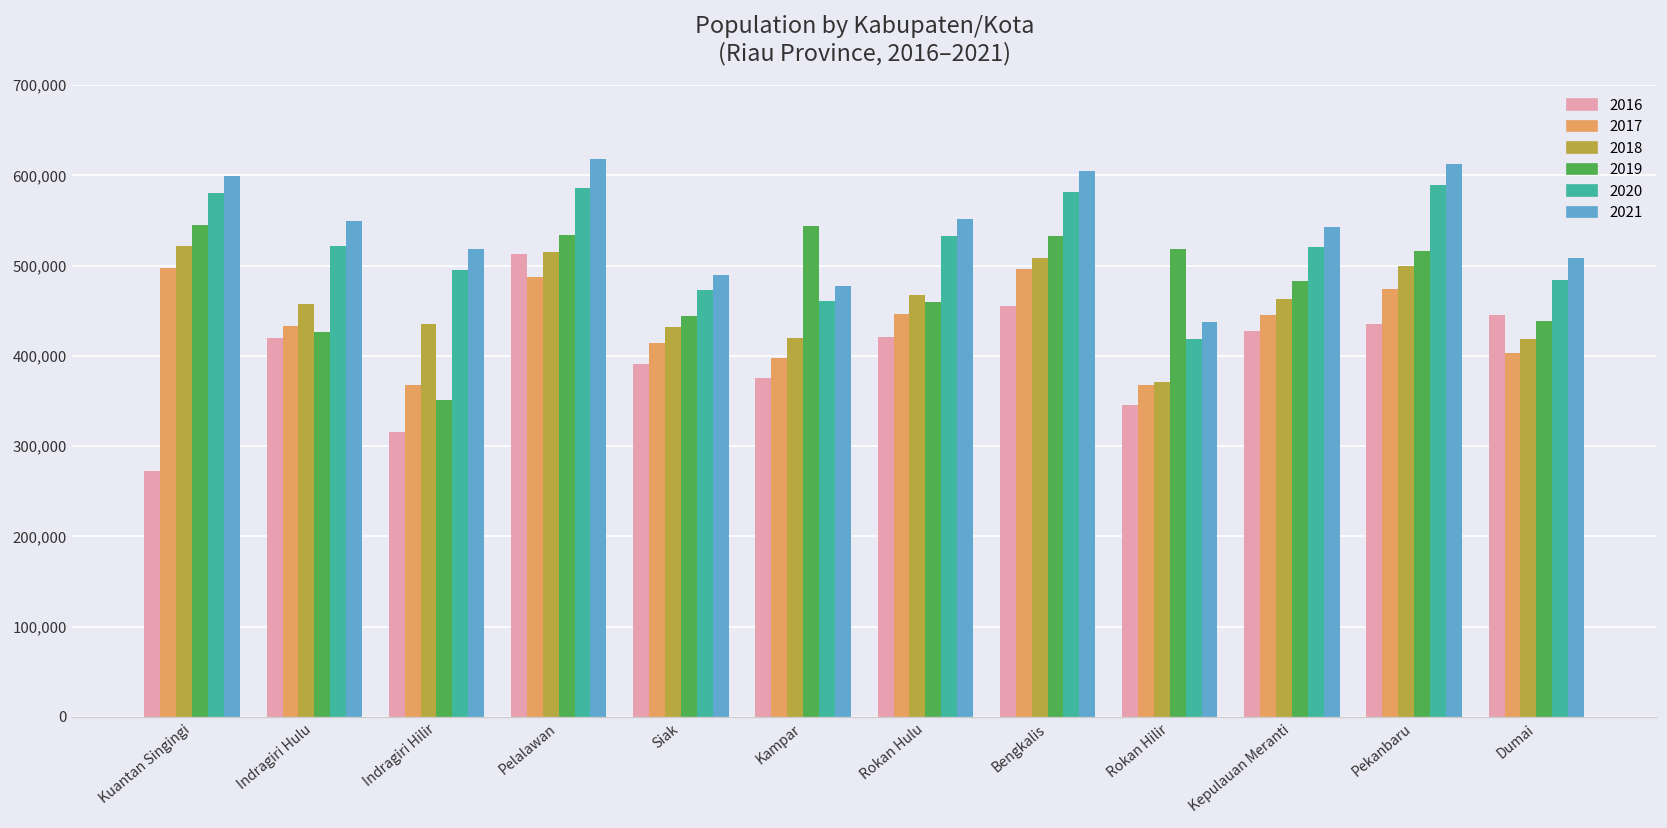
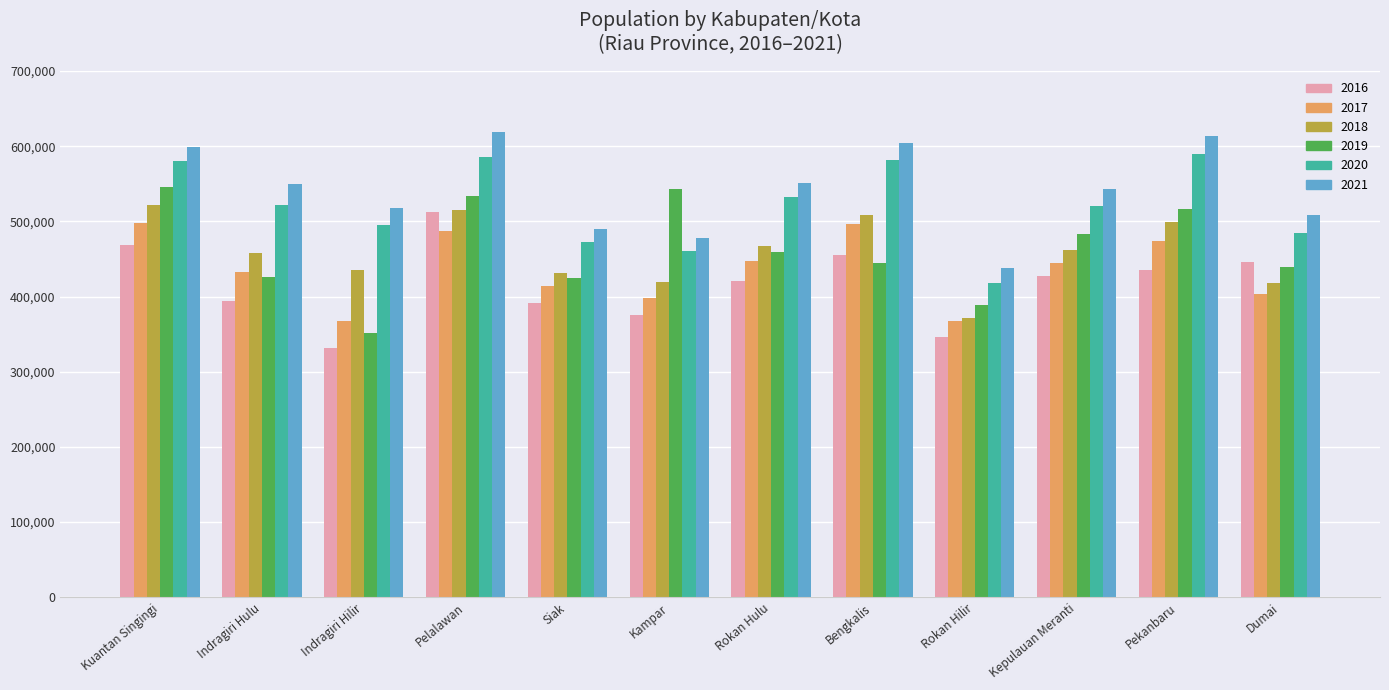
2016, Kuantan Singingi: 270,000 -> 470,000
2016, Indragiri Hulu: 420,000 -> 390,000
2016, Indragiri Hilir: 320,000 -> 330,000
2019, Siak: 440,000 -> 420,000
2019, Bengkalis: 530,000 -> 440,000
2019, Rokan Hilir: 520,000 -> 390,000
